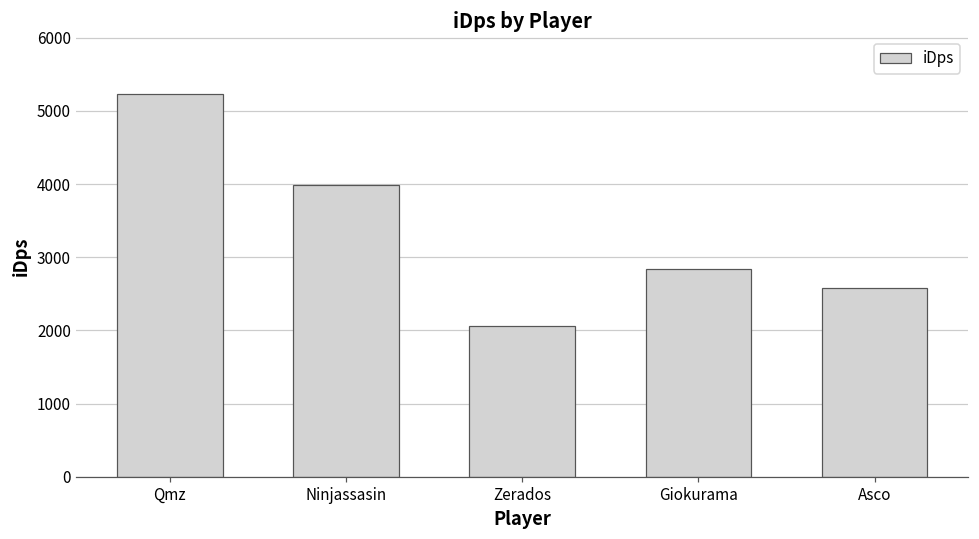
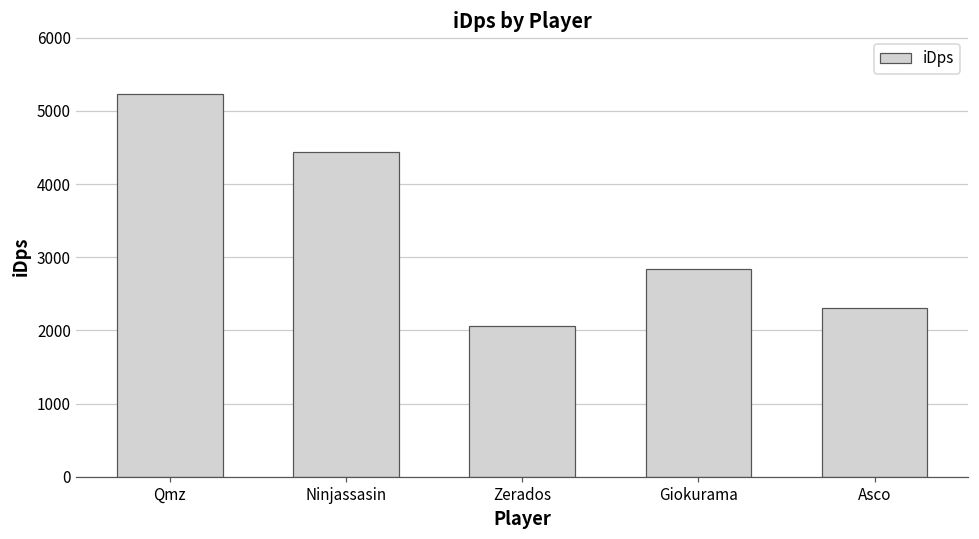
Ninjassasin: 4000 -> 4400
Asco: 2600 -> 2300
